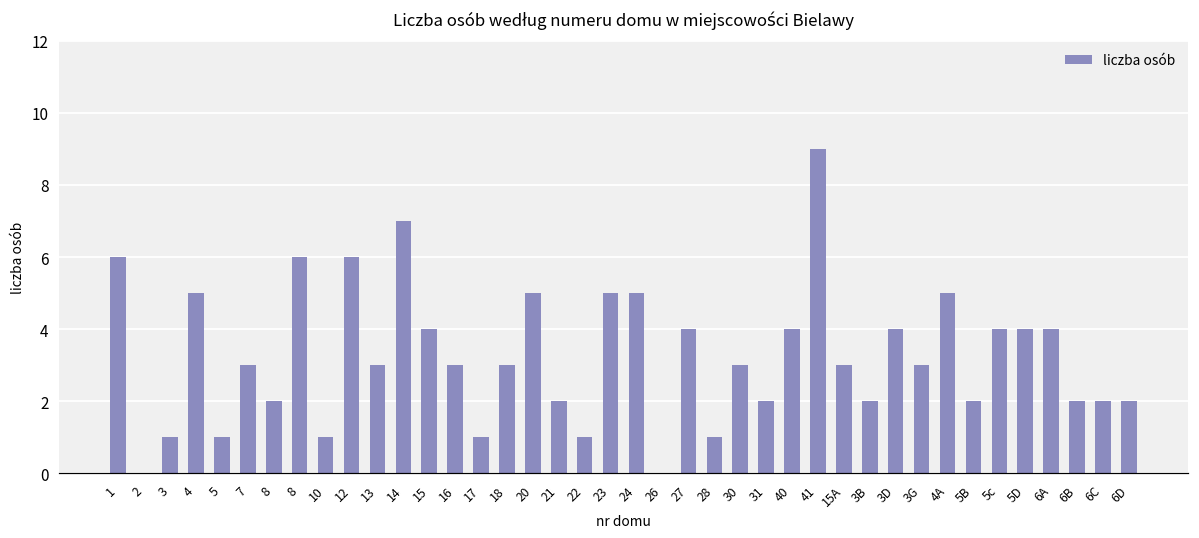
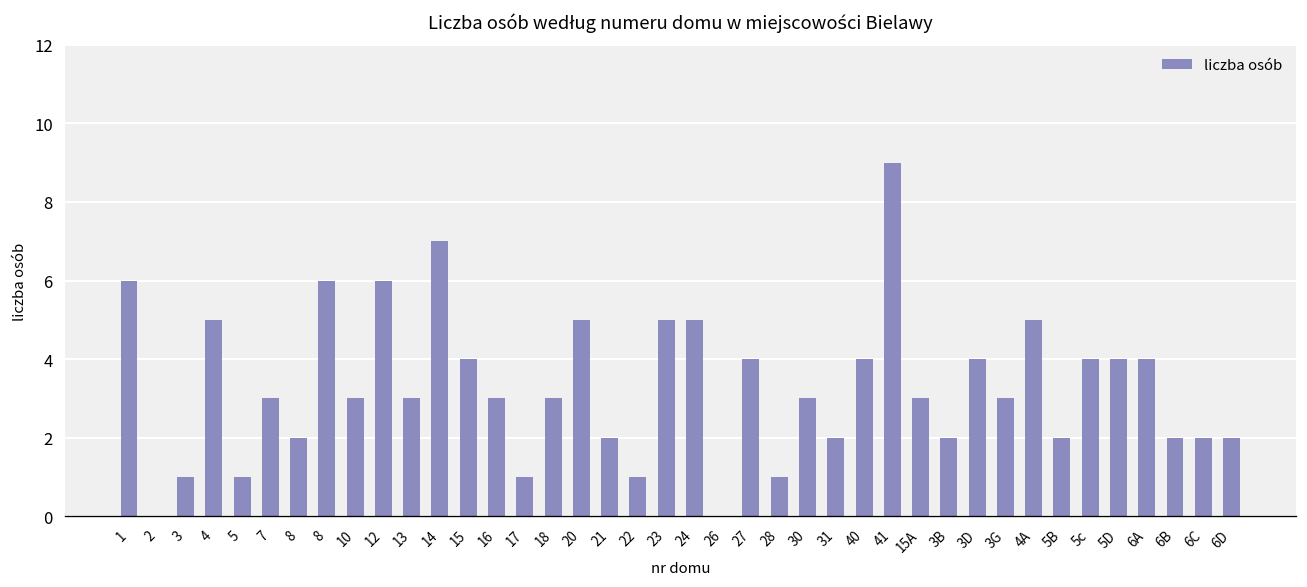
10: 1 -> 3
